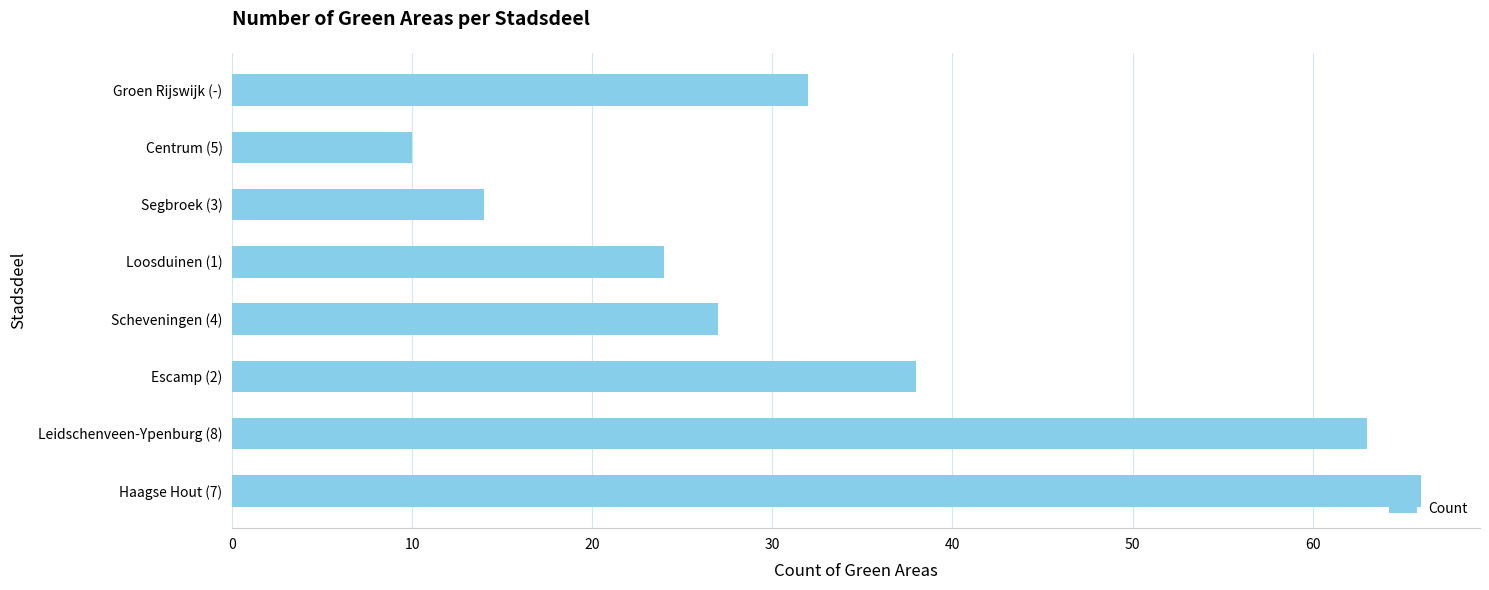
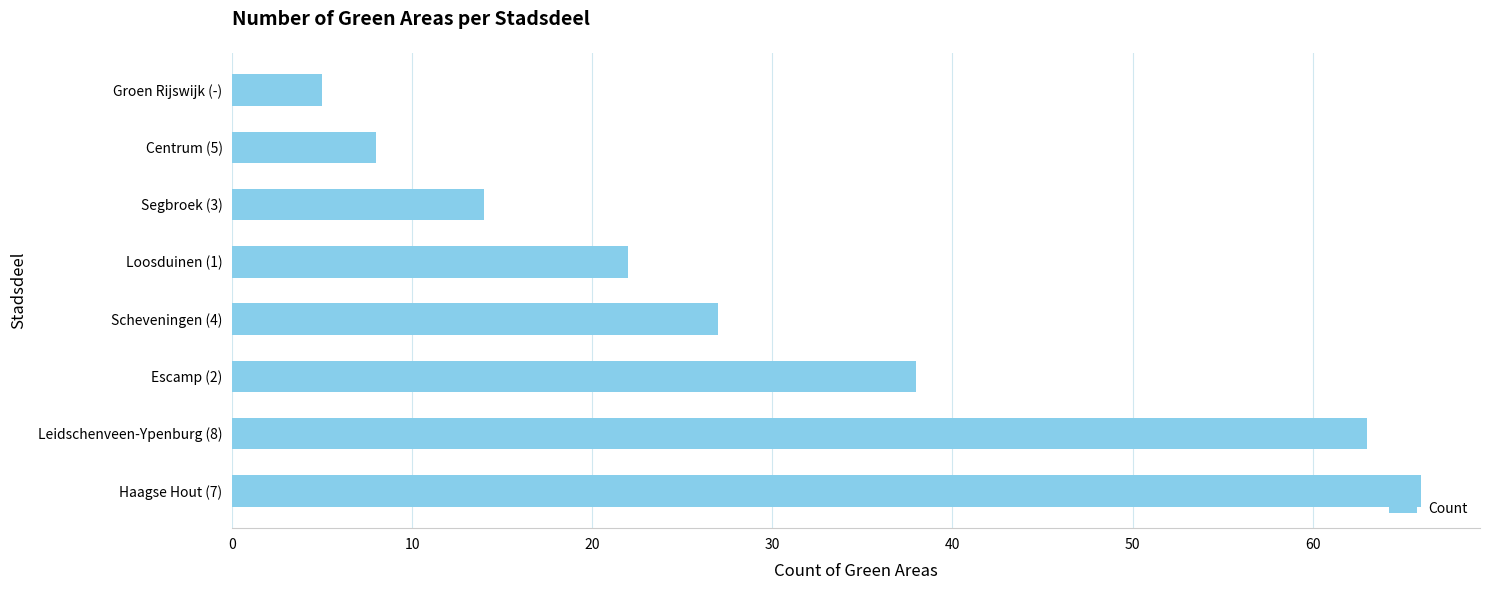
Groen Rijswijk (-): 32 -> 5
Centrum (5): 10 -> 8
Loosduinen (1): 24 -> 22
